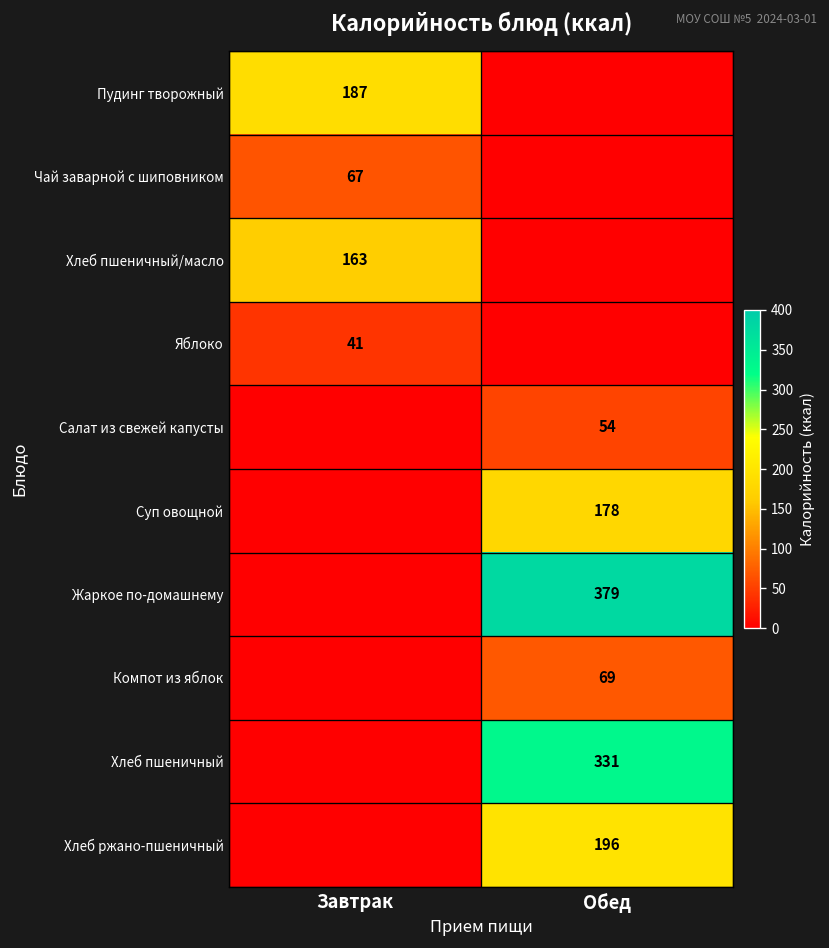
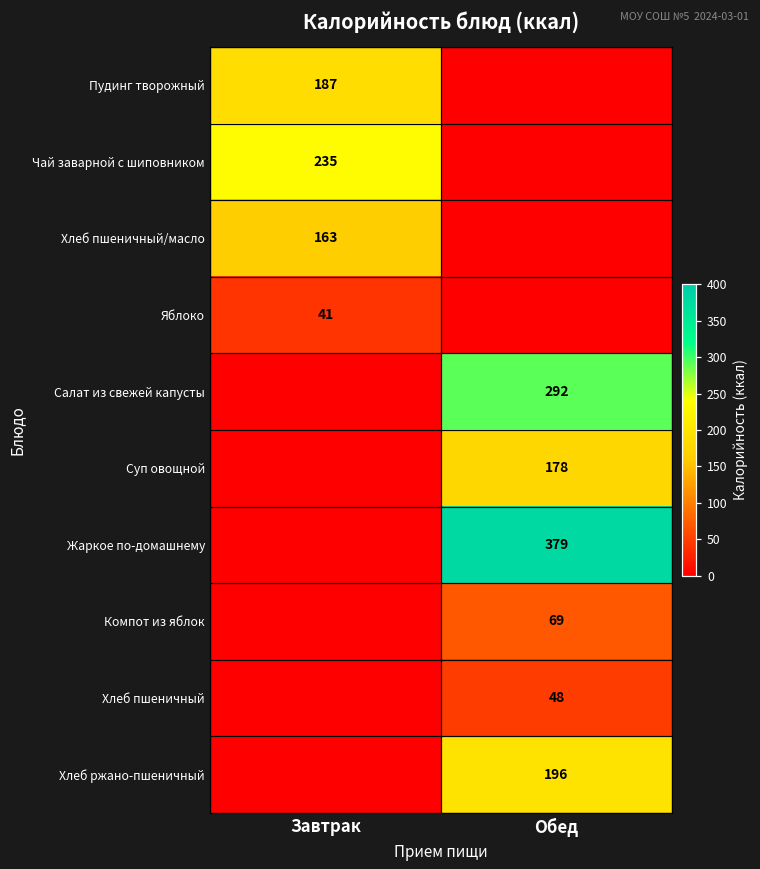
Чай заварной с шиповником, Завтрак: 67 -> 235
Салат из свежей капусты, Обед: 54 -> 292
Хлеб пшеничный, Обед: 331 -> 48
